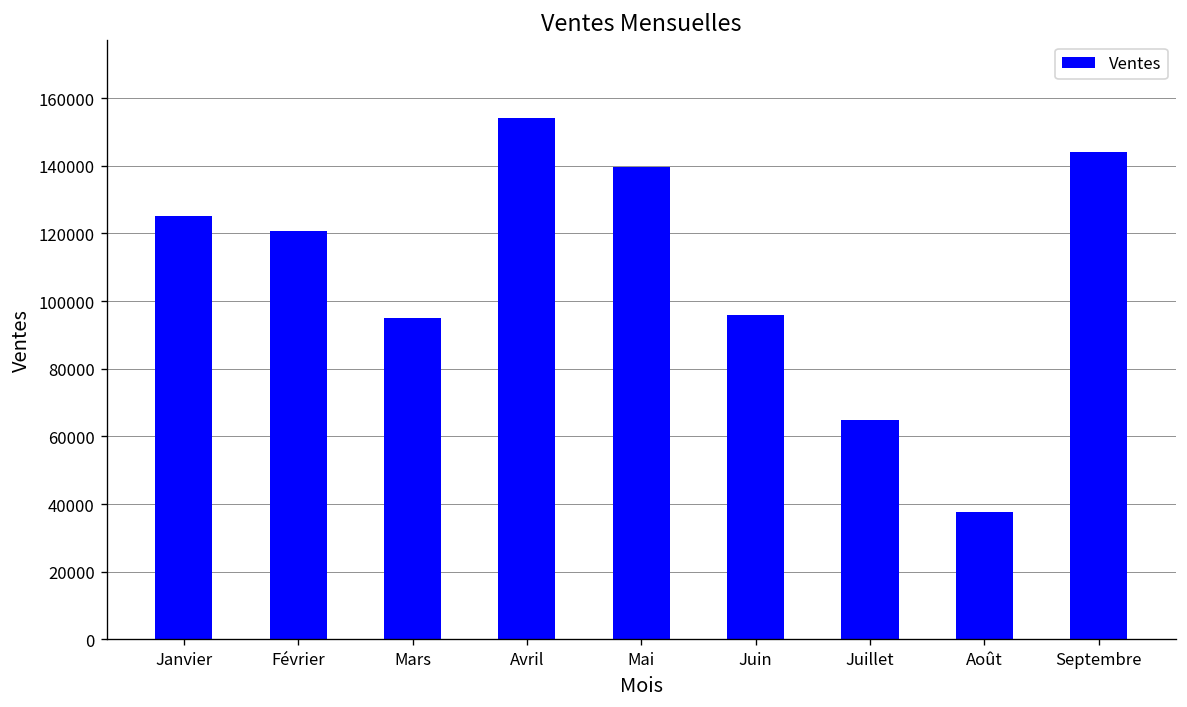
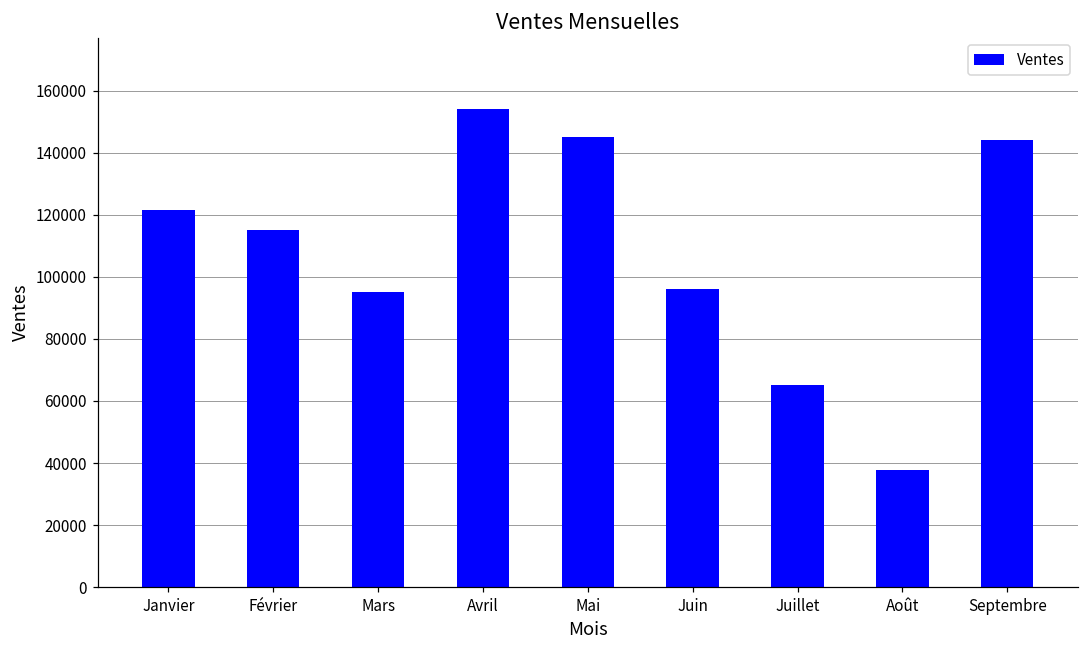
Janvier: 125000 -> 122000
Février: 121000 -> 115000
Mai: 140000 -> 145000
